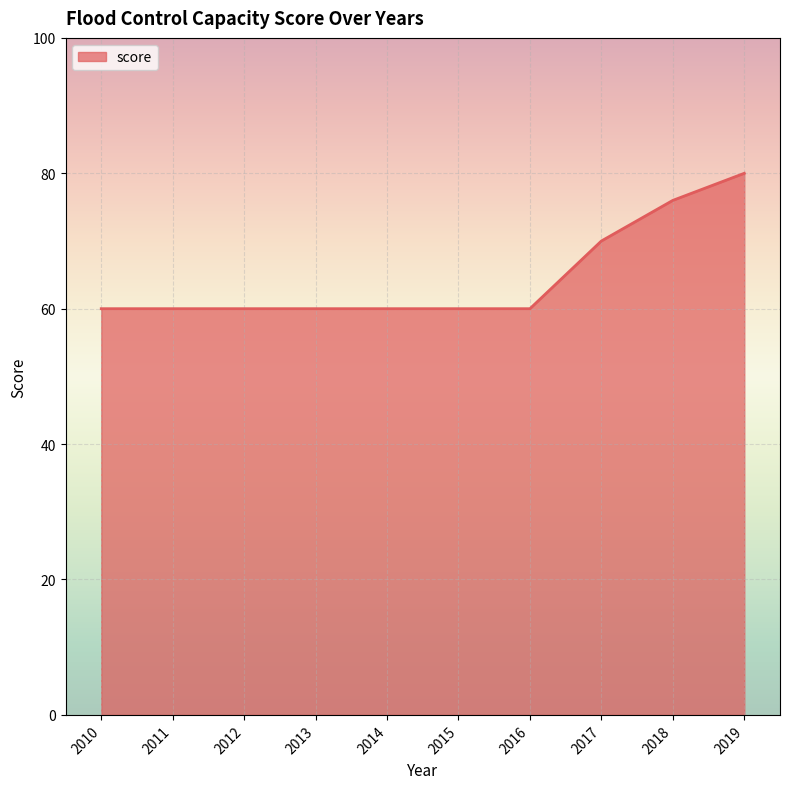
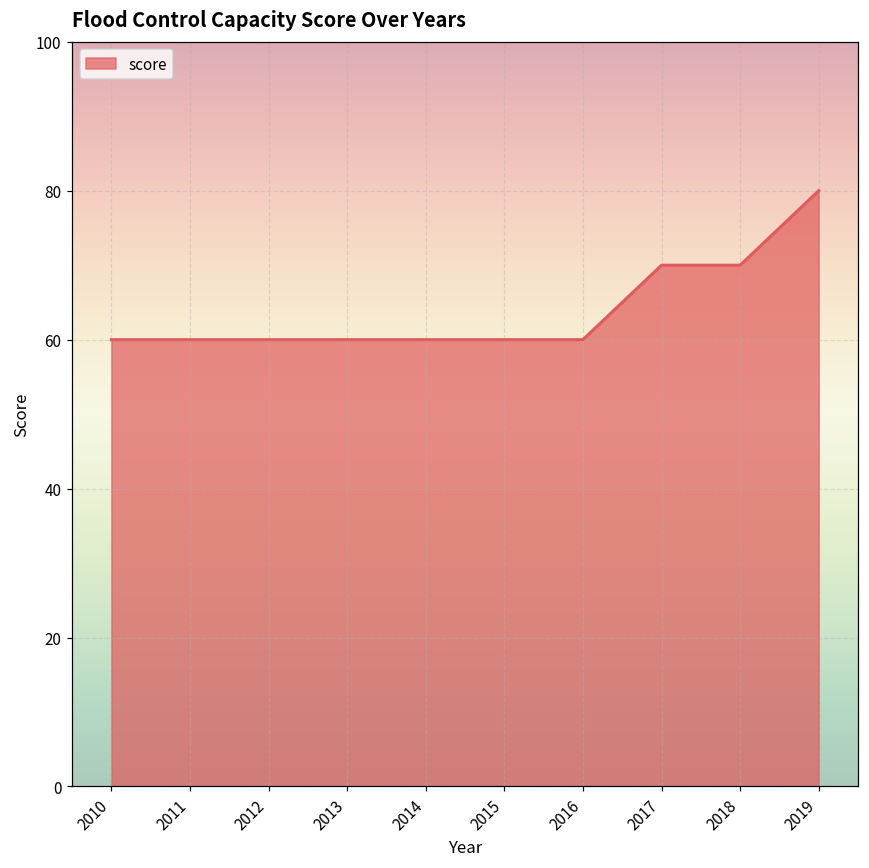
2018: 76 -> 70
